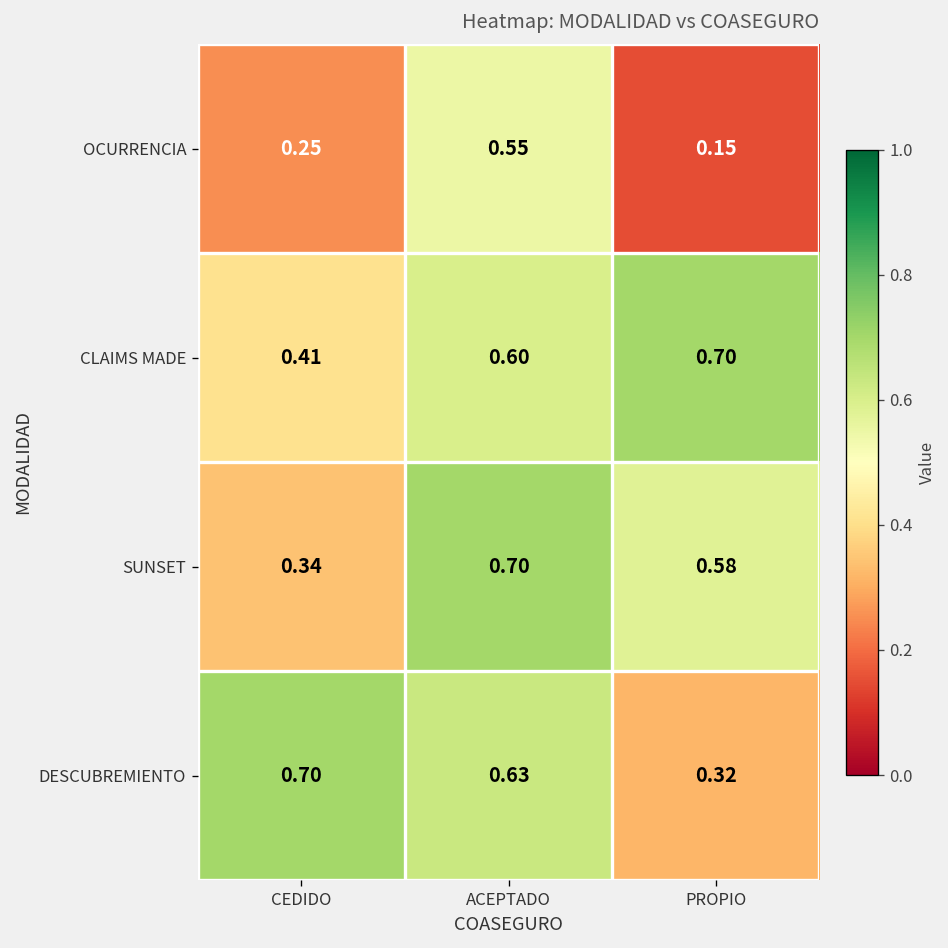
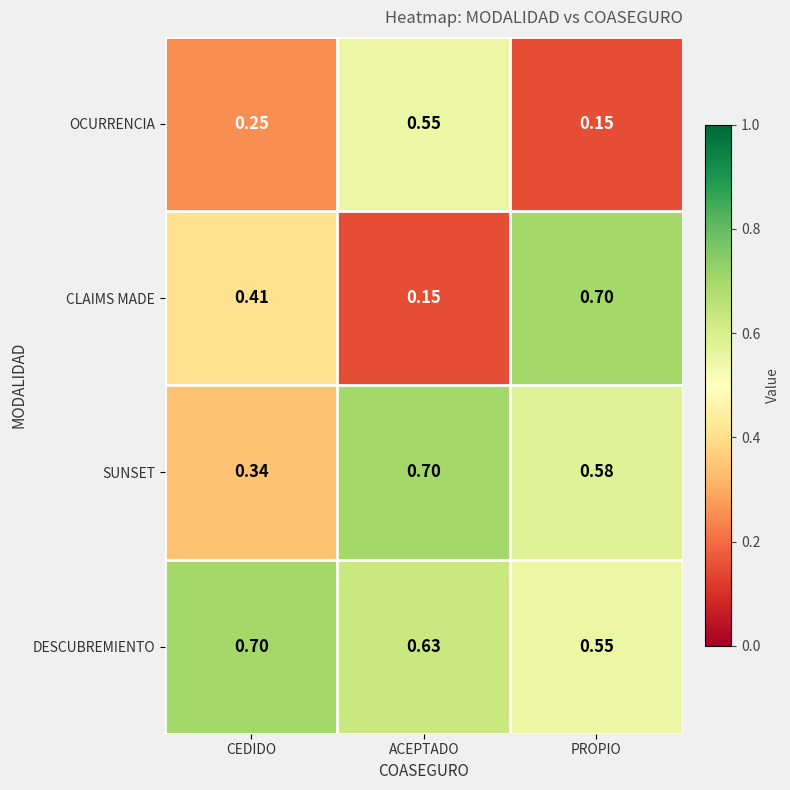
CLAIMS MADE, ACEPTADO: 0.60 -> 0.15
DESCUBREMIENTO, PROPIO: 0.32 -> 0.55
